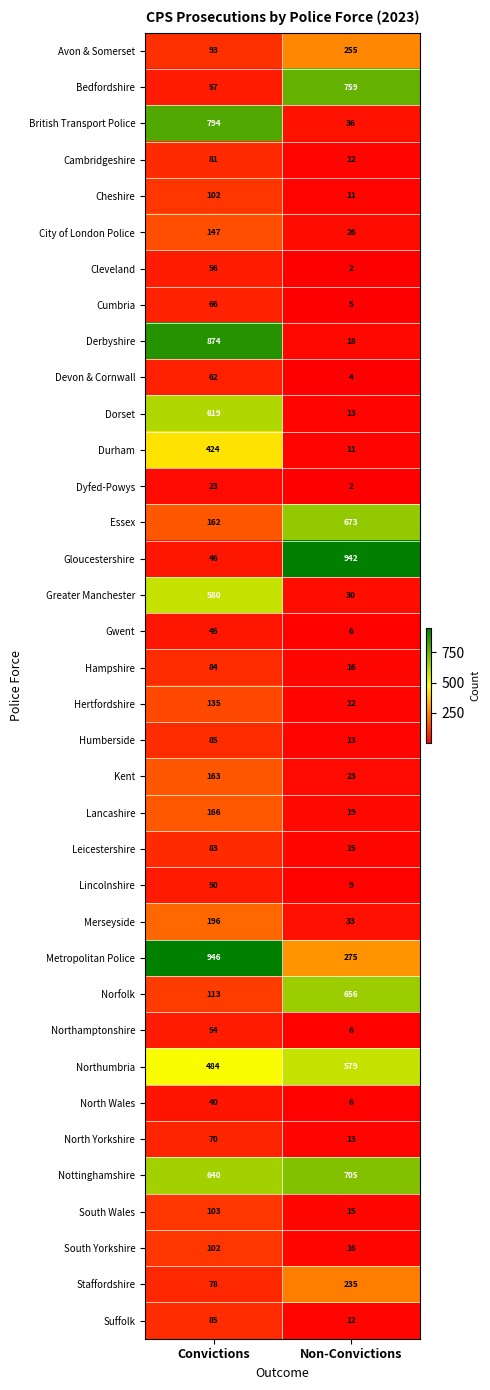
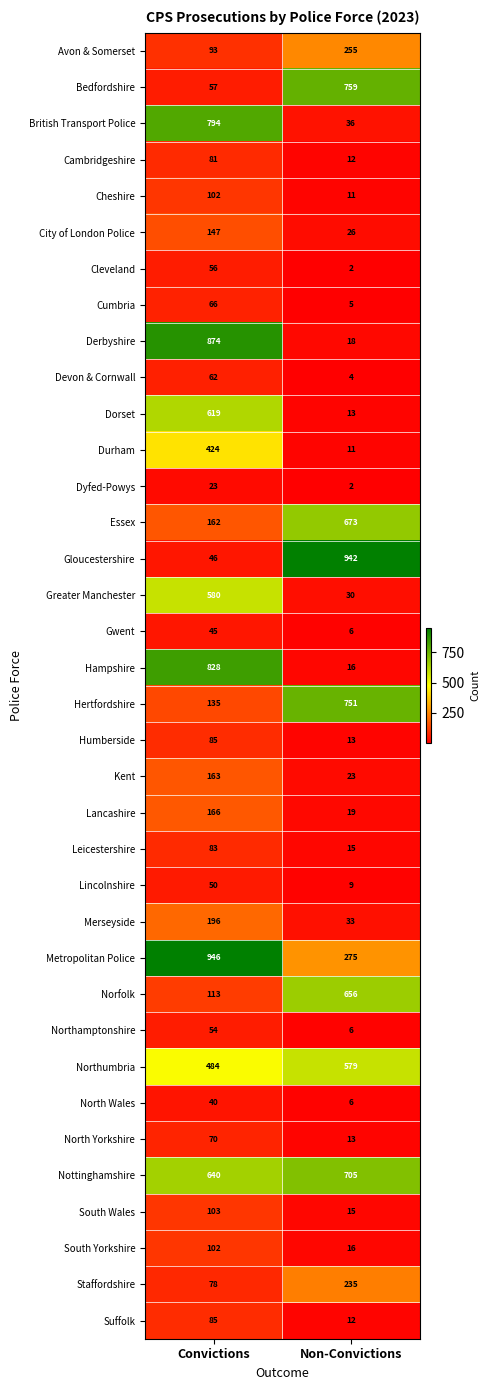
Hampshire, Convictions: 84 -> 828
Hertfordshire, Non-Convictions: 12 -> 751
